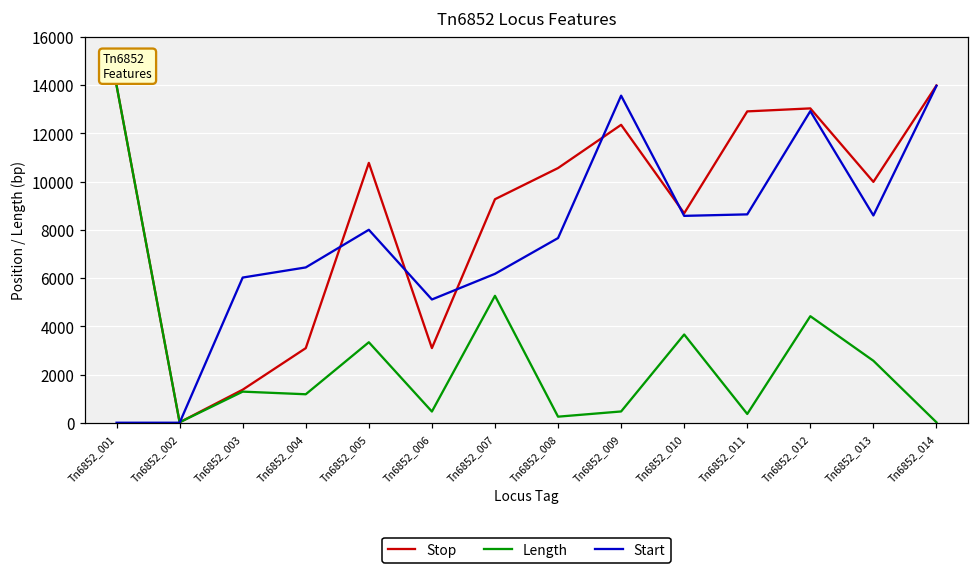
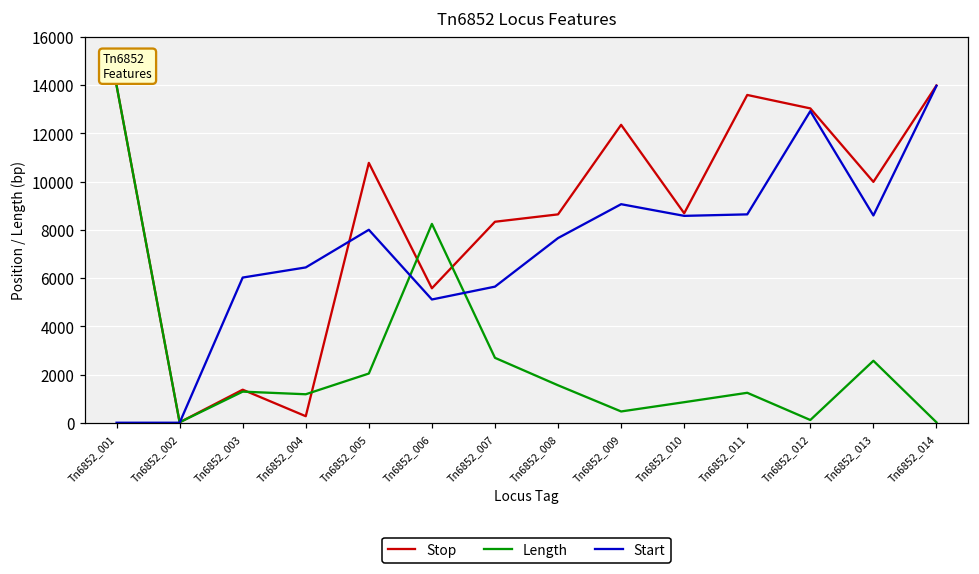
Stop, Tn6852_004: 3100 -> 300
Length, Tn6852_005: 3300 -> 2000
Stop, Tn6852_006: 3100 -> 5600
Length, Tn6852_006: 500 -> 8200
Stop, Tn6852_007: 9300 -> 8300
Length, Tn6852_007: 5300 -> 2700
Start, Tn6852_007: 6200 -> 5600
Stop, Tn6852_008: 10600 -> 8600
Length, Tn6852_008: 300 -> 1600
Start, Tn6852_009: 13600 -> 9100
Length, Tn6852_010: 3700 -> 900
Stop, Tn6852_011: 12900 -> 13600
Length, Tn6852_011: 400 -> 1200
Length, Tn6852_012: 4400 -> 100
